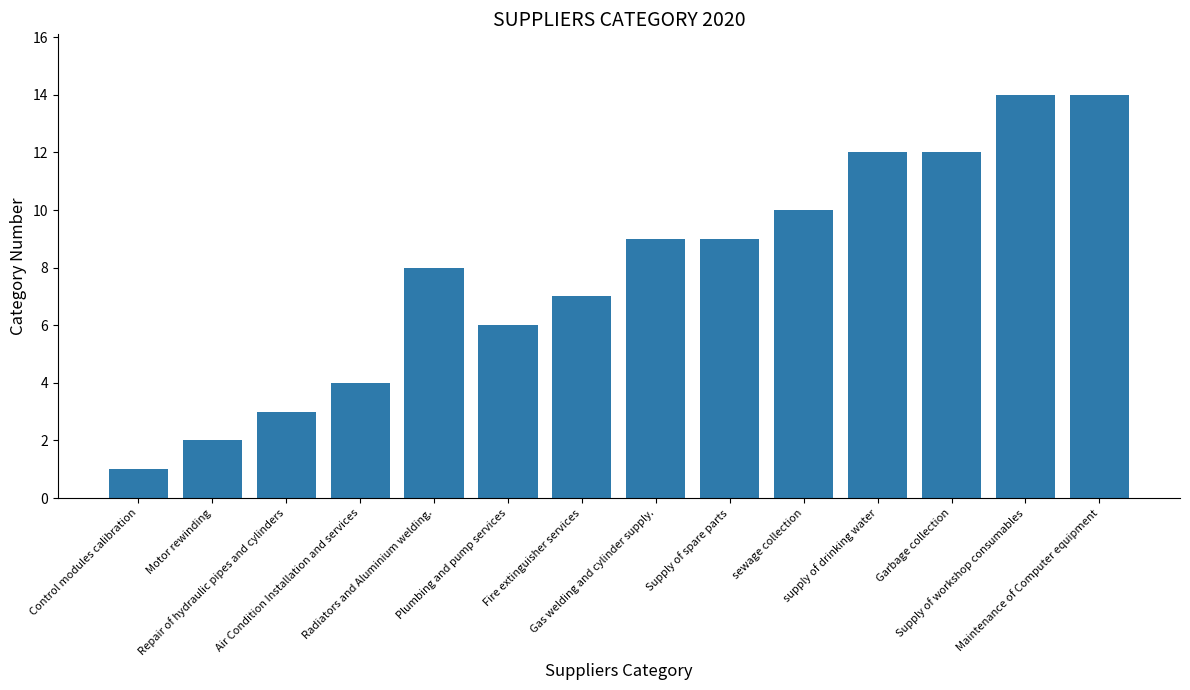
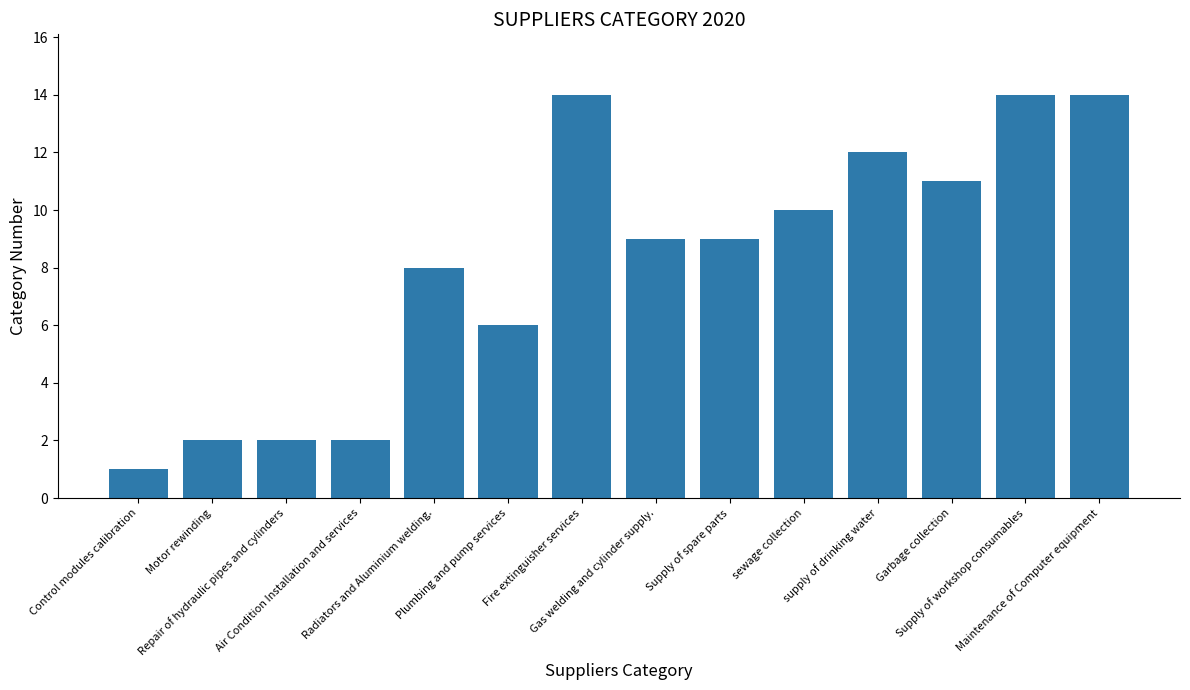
Repair of hydraulic pipes and cylinders: 3 -> 2
Air Condition Installation and services: 4 -> 2
Fire extinguisher services: 7 -> 14
Garbage collection: 12 -> 11
